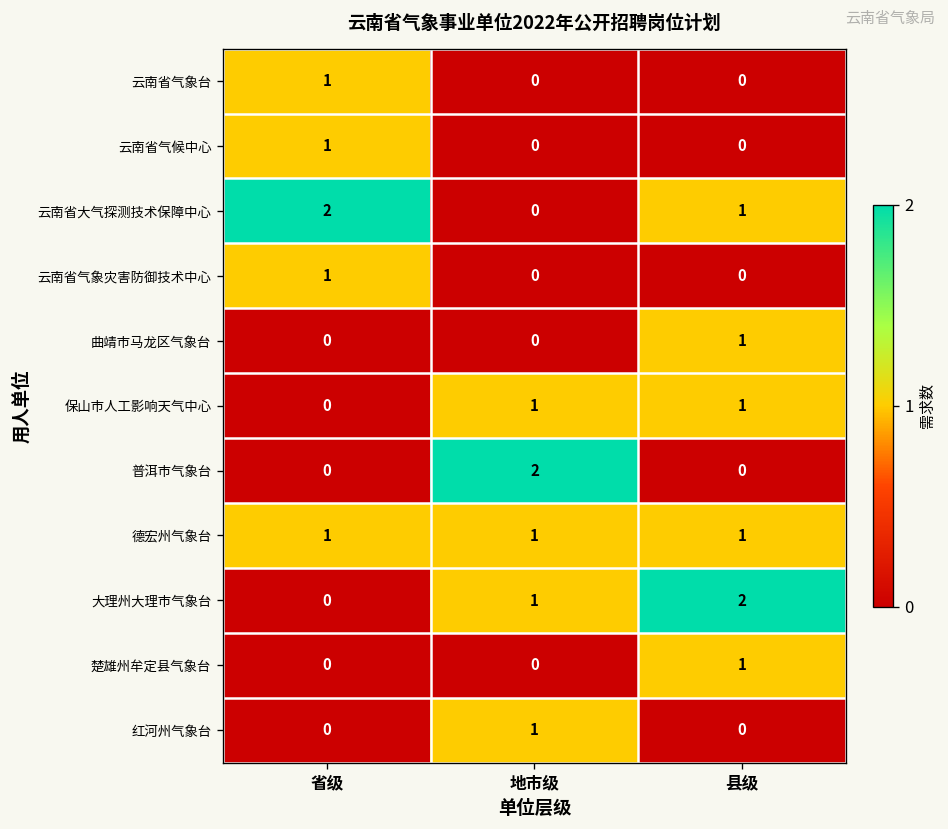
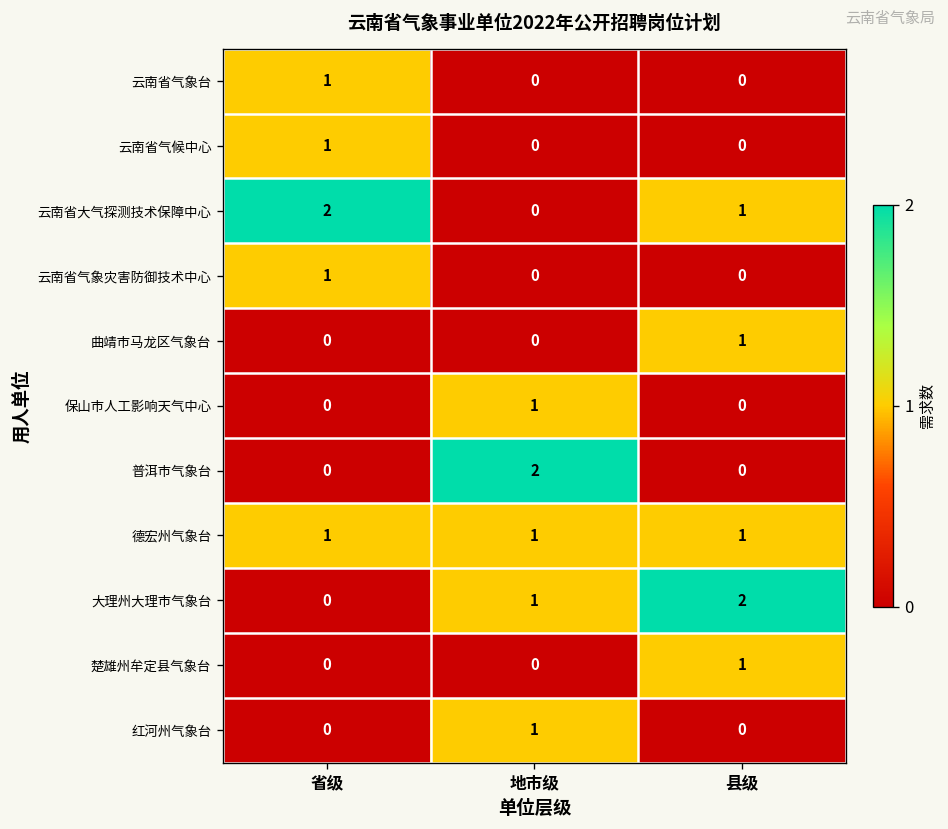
保山市人工影响天气中心, 县级: 1 -> 0
